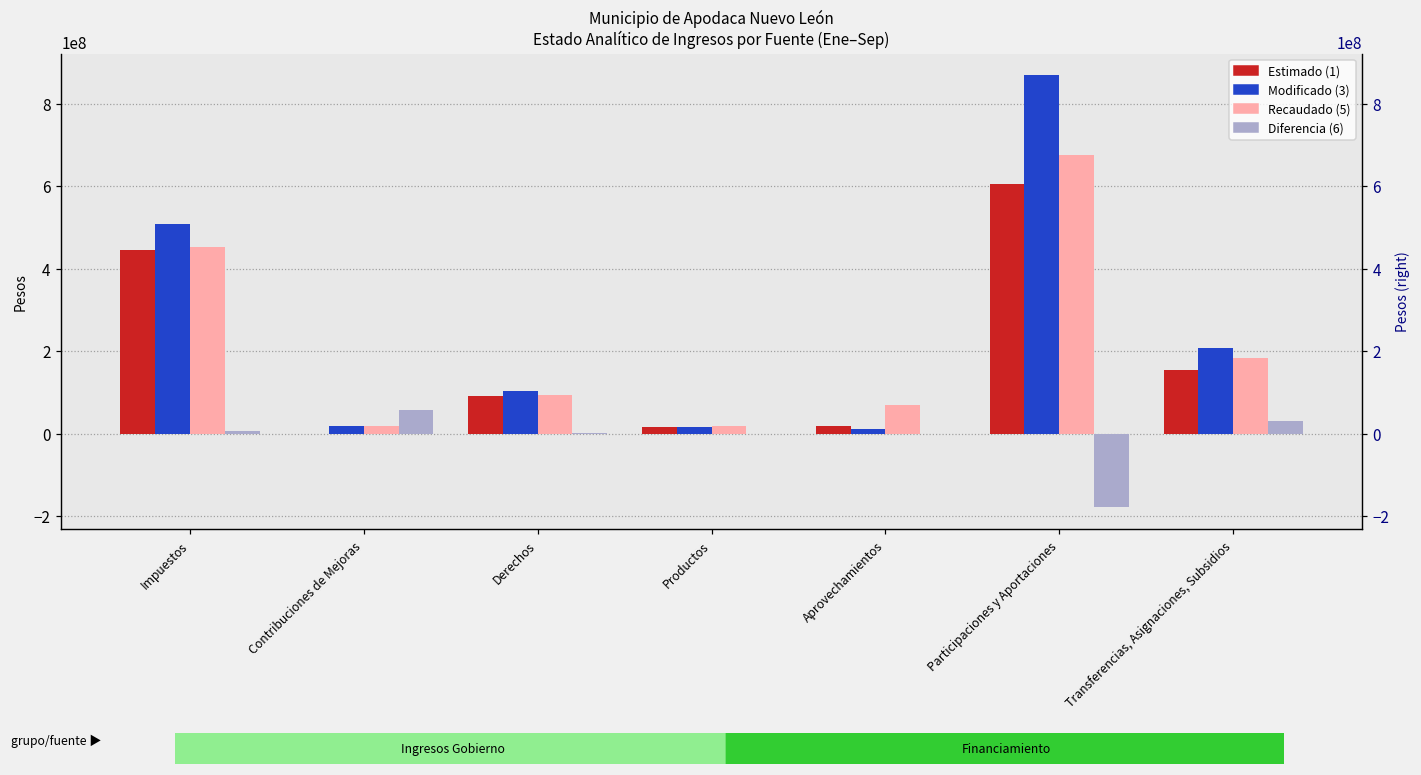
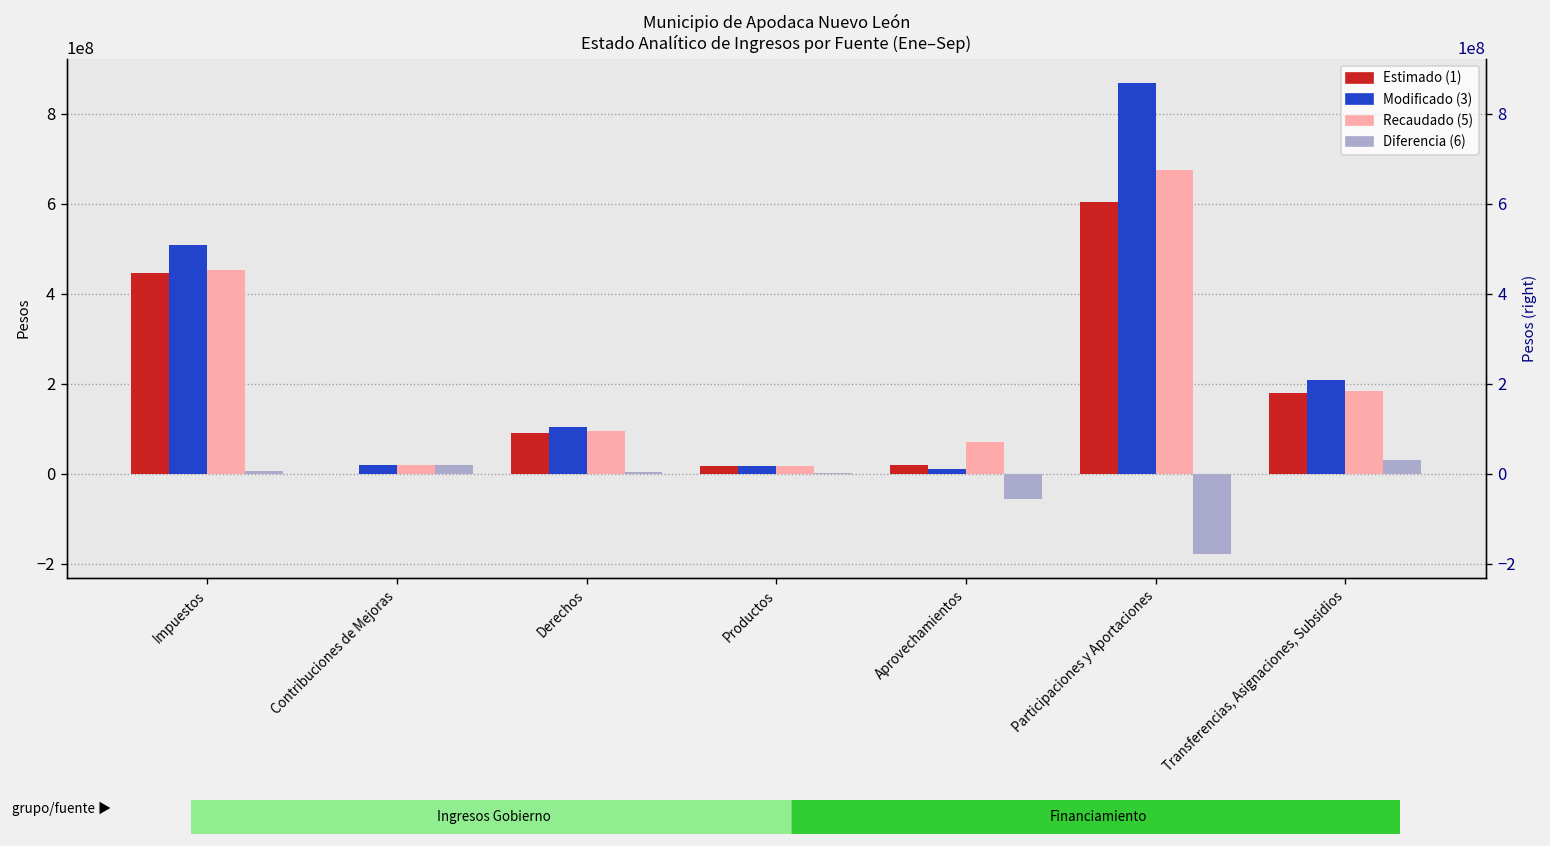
Diferencia (6), Contribuciones de Mejoras: 60000000 -> 20000000
Diferencia (6), Aprovechamientos: 0 -> -60000000
Estimado (1), Transferencias, Asignaciones, Subsidios: 150000000 -> 180000000
